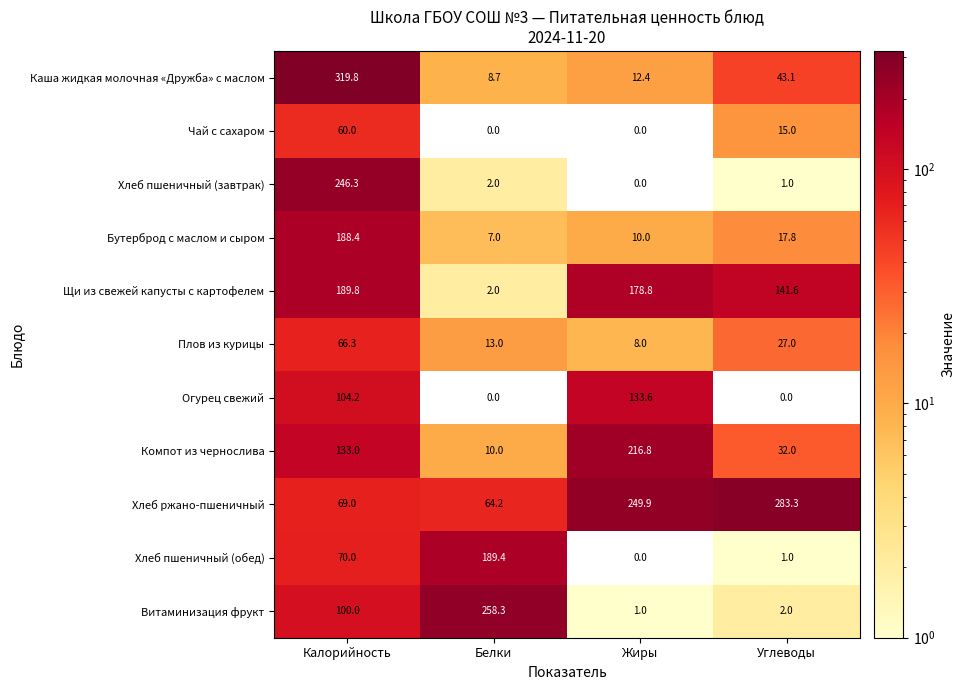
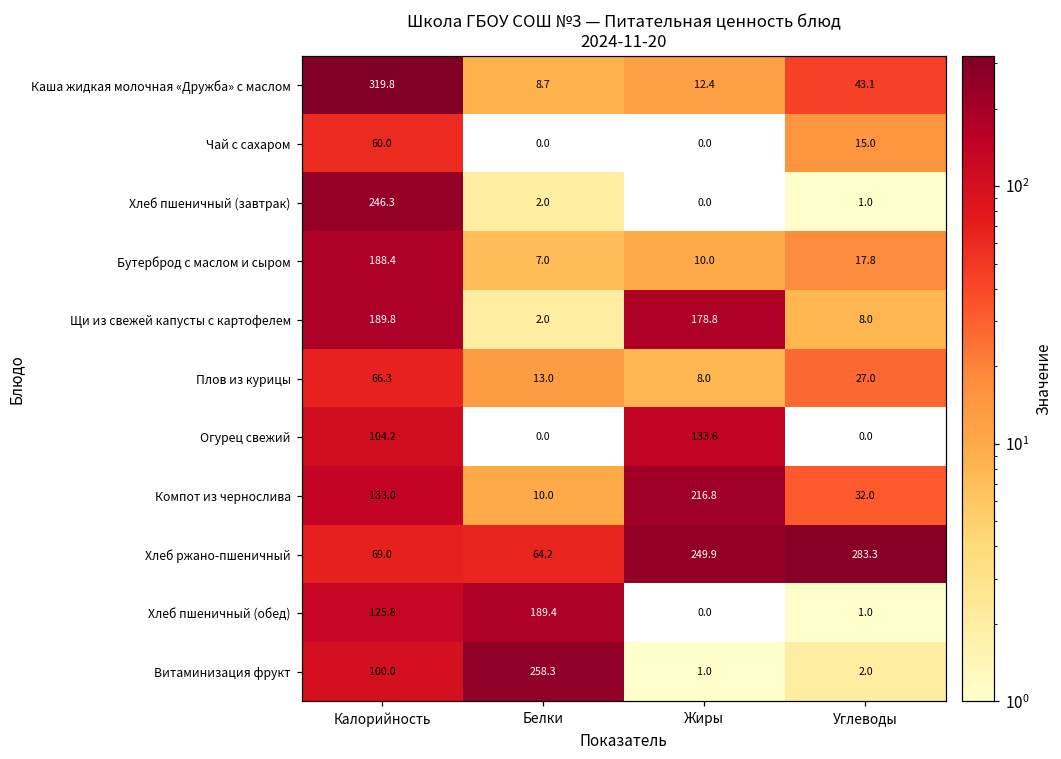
Щи из свежей капусты с картофелем, Углеводы: 141.6 -> 8.0
Хлеб пшеничный (обед), Калорийность: 70.0 -> 125.8
